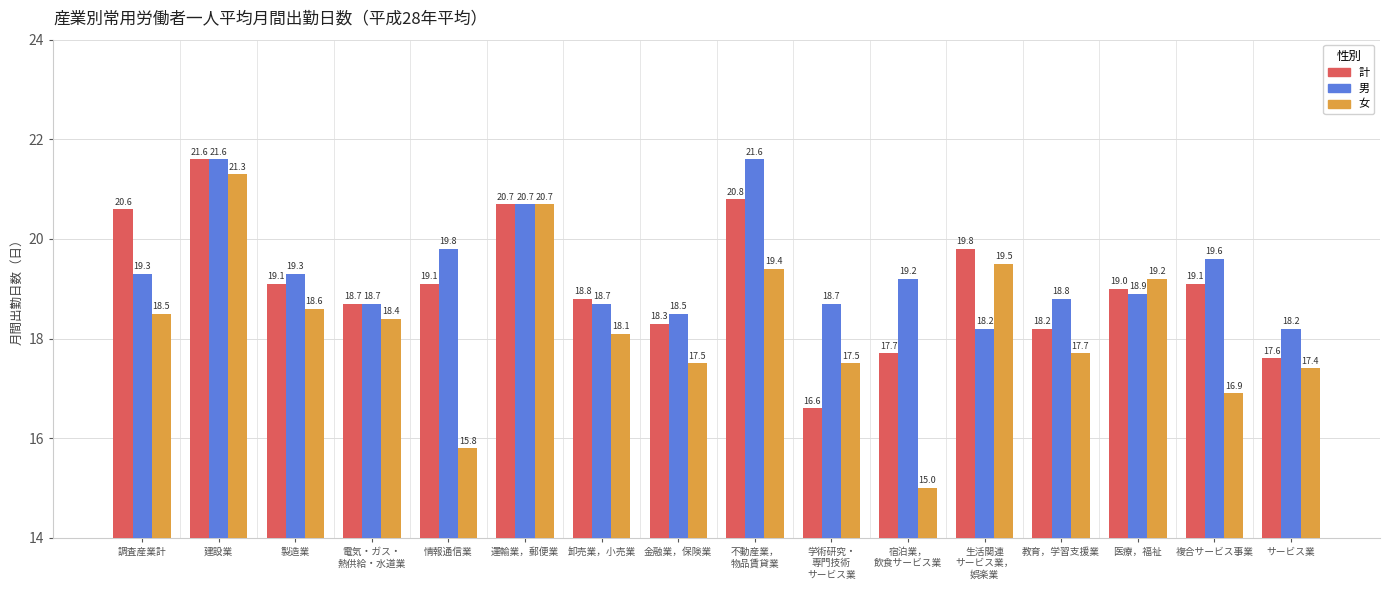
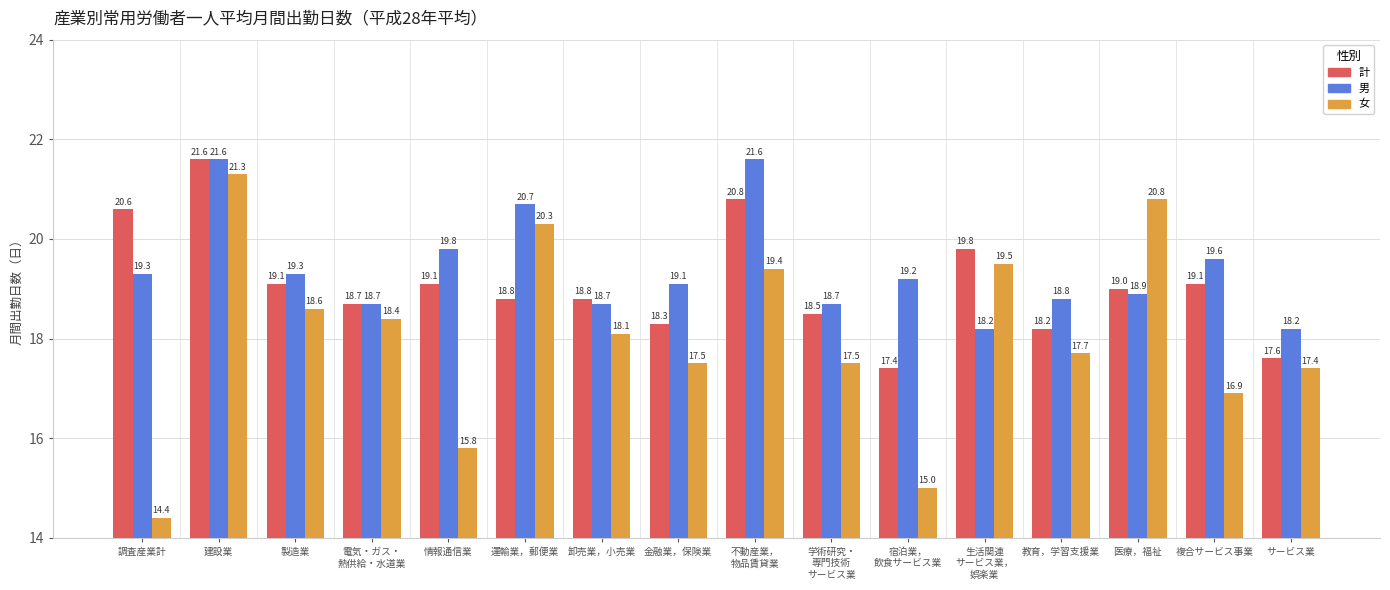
女, 調査産業計: 18.5 -> 14.4
計, 運輸業，郵便業: 20.7 -> 18.8
女, 運輸業，郵便業: 20.7 -> 20.3
男, 金融業，保険業: 18.5 -> 19.1
計, 学術研究・ 専門技術 サービス業: 16.6 -> 18.5
計, 宿泊業， 飲食サービス業: 17.7 -> 17.4
女, 医療，福祉: 19.2 -> 20.8
